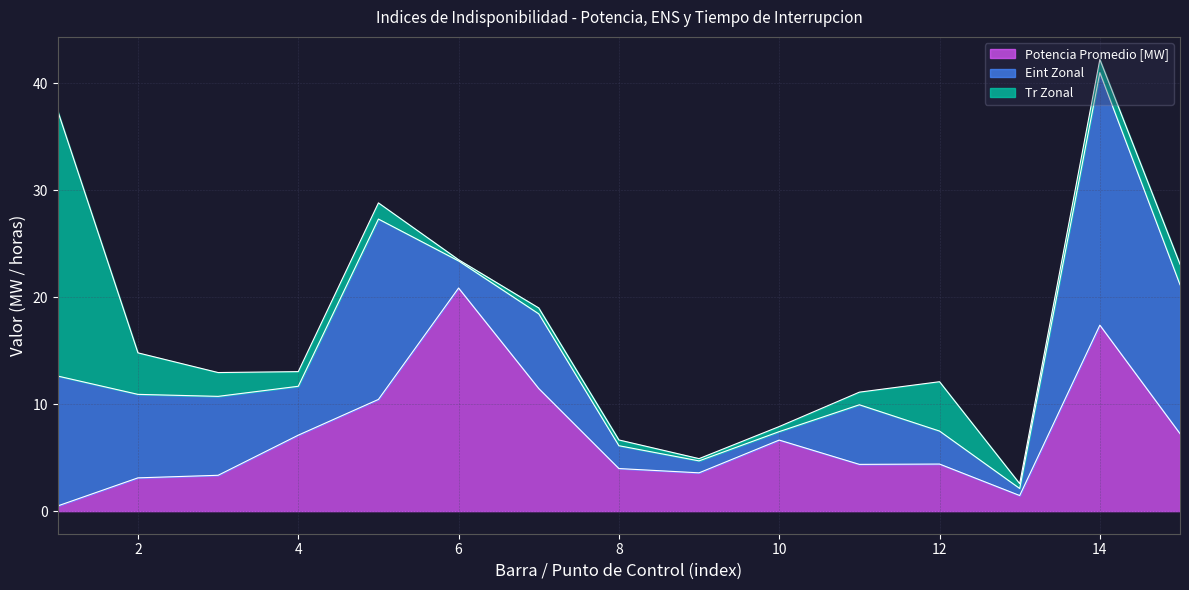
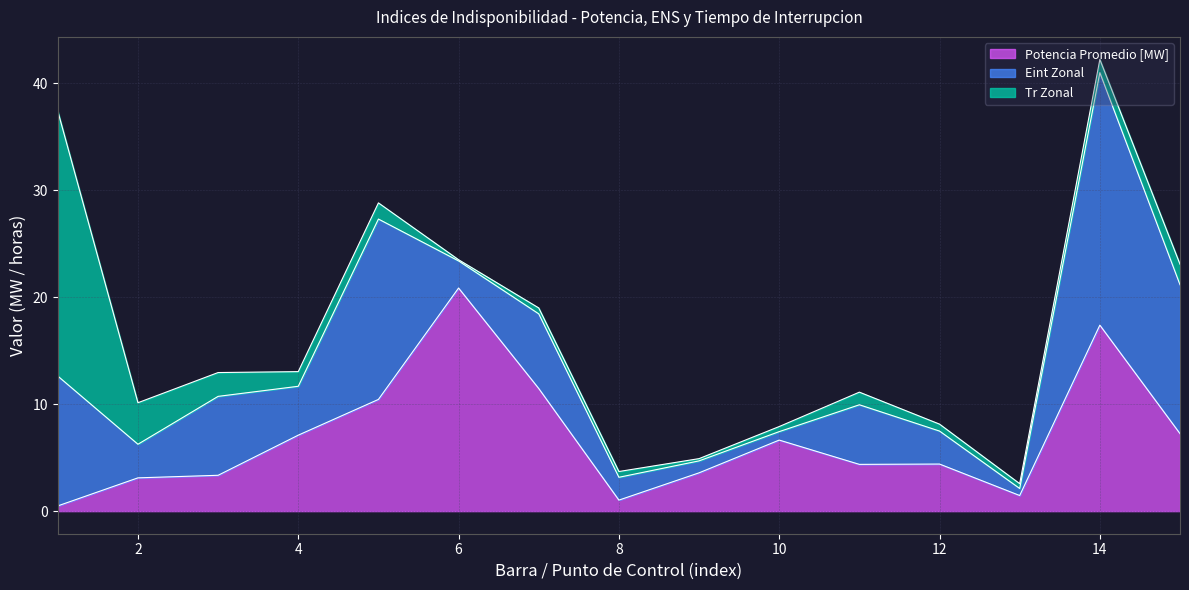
Eint Zonal, 2: 7.8 -> 3.1
Potencia Promedio [MW], 8: 4.0 -> 1.0
Tr Zonal, 12: 4.6 -> 0.6
